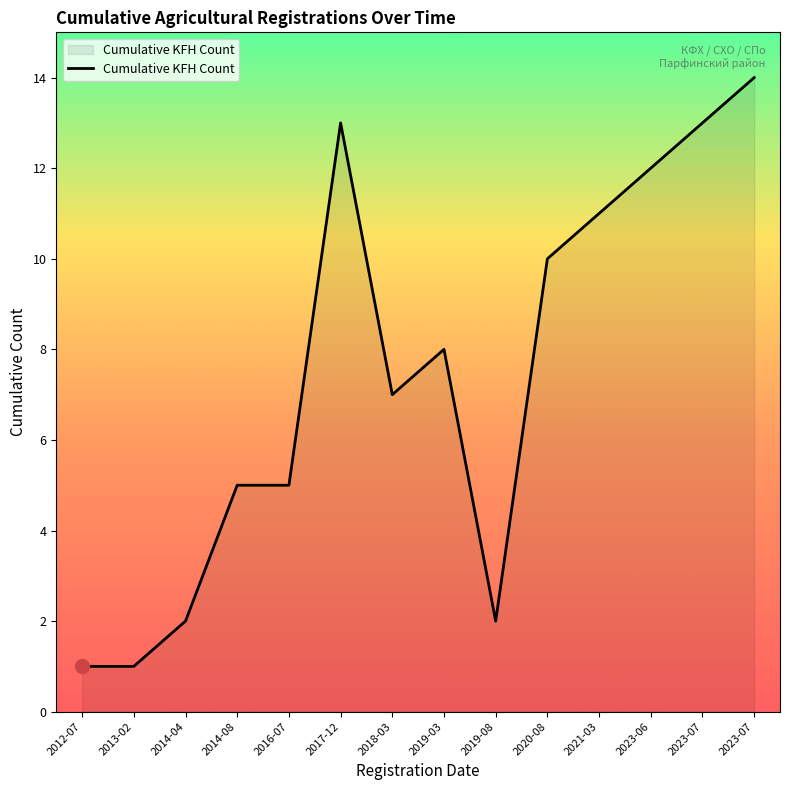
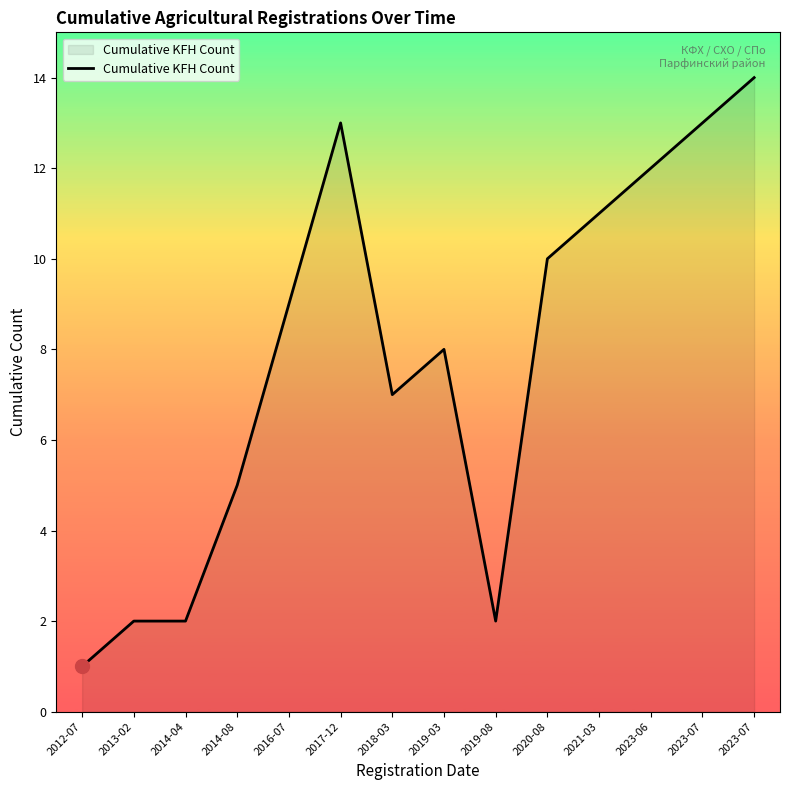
Cumulative KFH Count, 2013-02: 1 -> 2
Cumulative KFH Count, 2016-07: 5 -> 9
